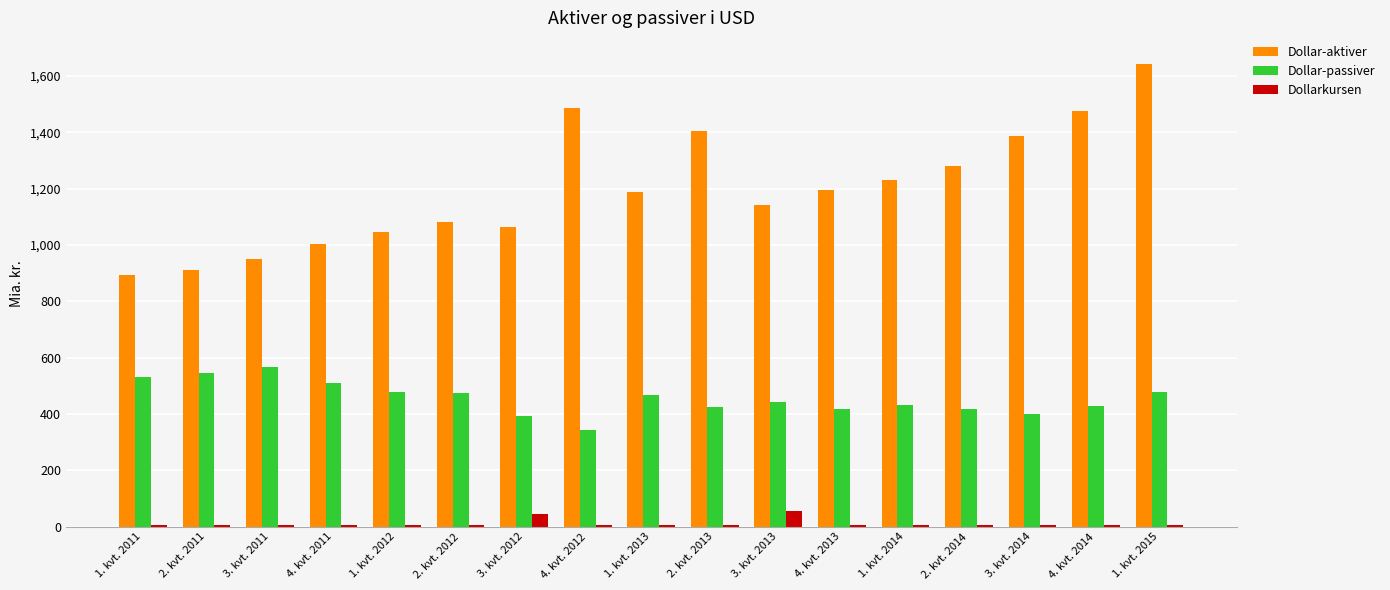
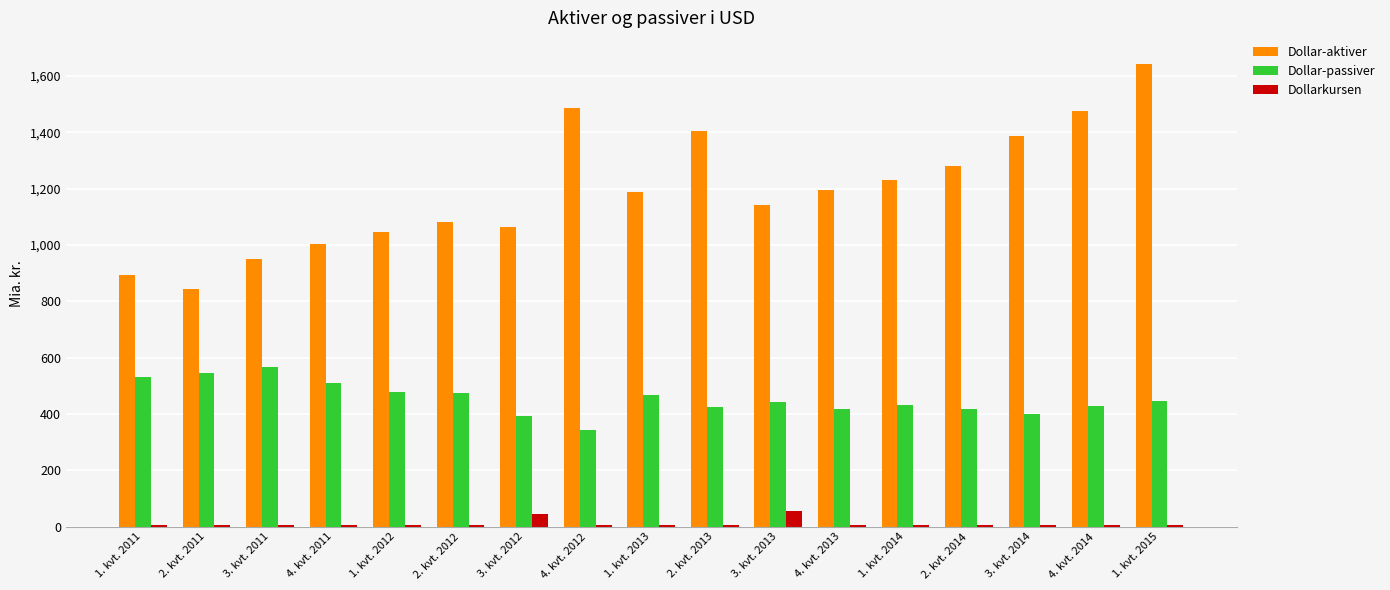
Dollar-aktiver, 2. kvt. 2011: 910 -> 840
Dollar-passiver, 1. kvt. 2015: 480 -> 450
